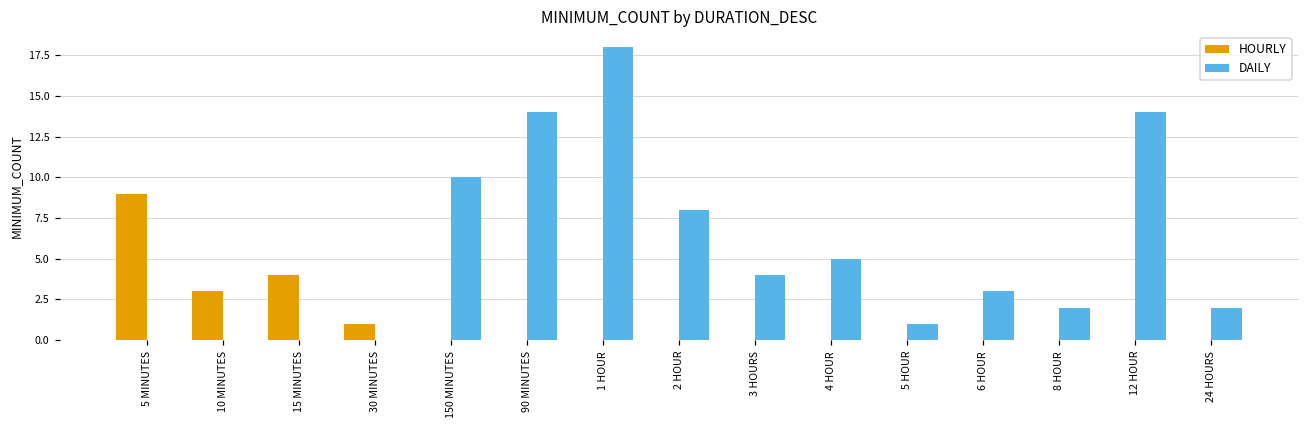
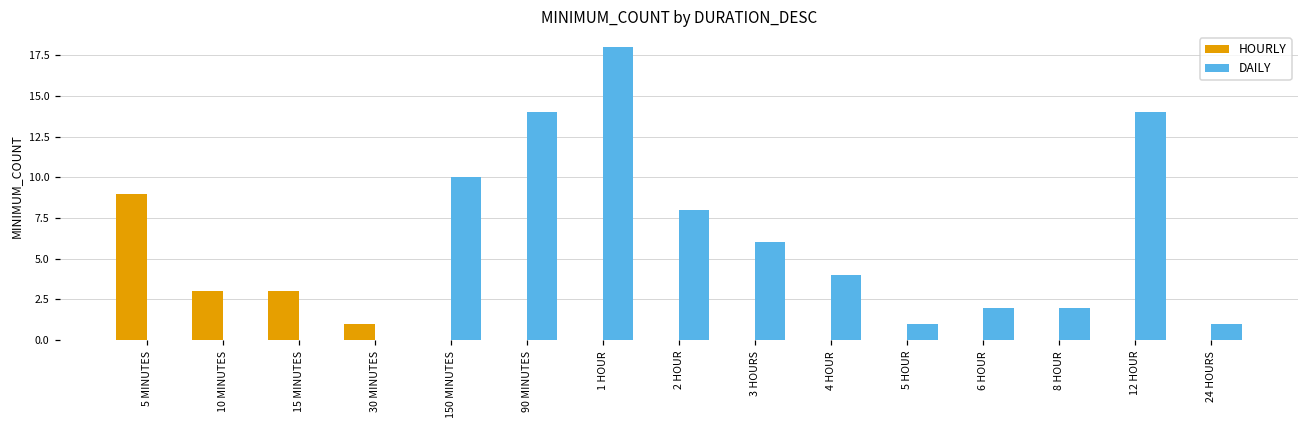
HOURLY, 15 MINUTES: 4 -> 3
DAILY, 3 HOURS: 4 -> 6
DAILY, 4 HOUR: 5 -> 4
DAILY, 6 HOUR: 3 -> 2
DAILY, 24 HOURS: 2 -> 1
